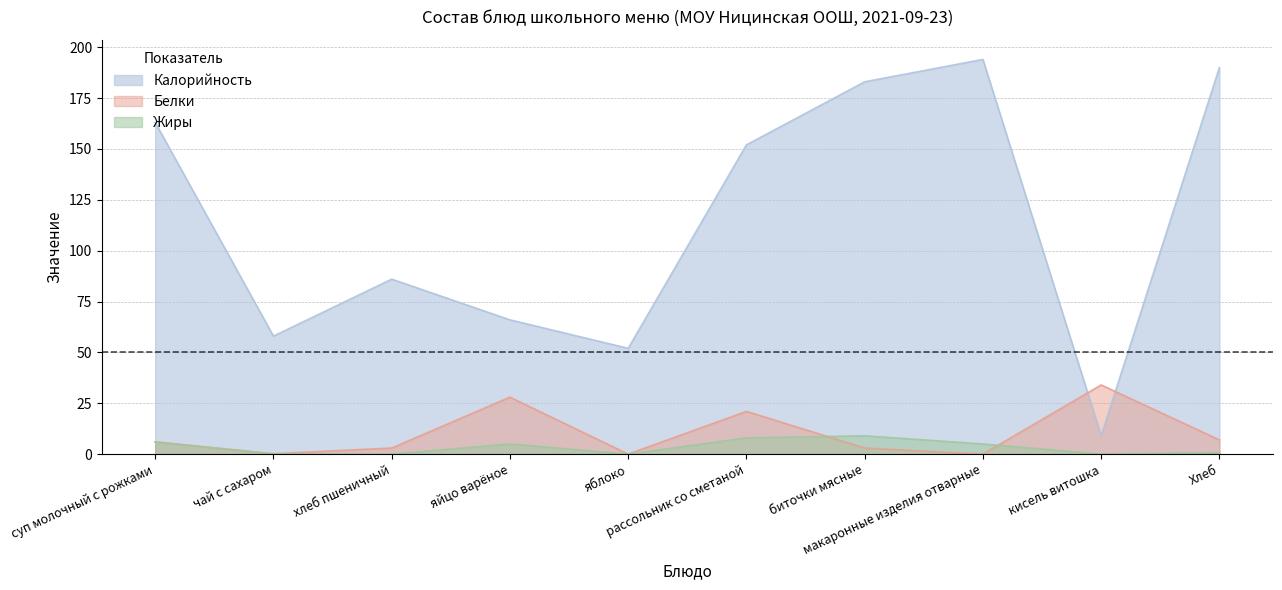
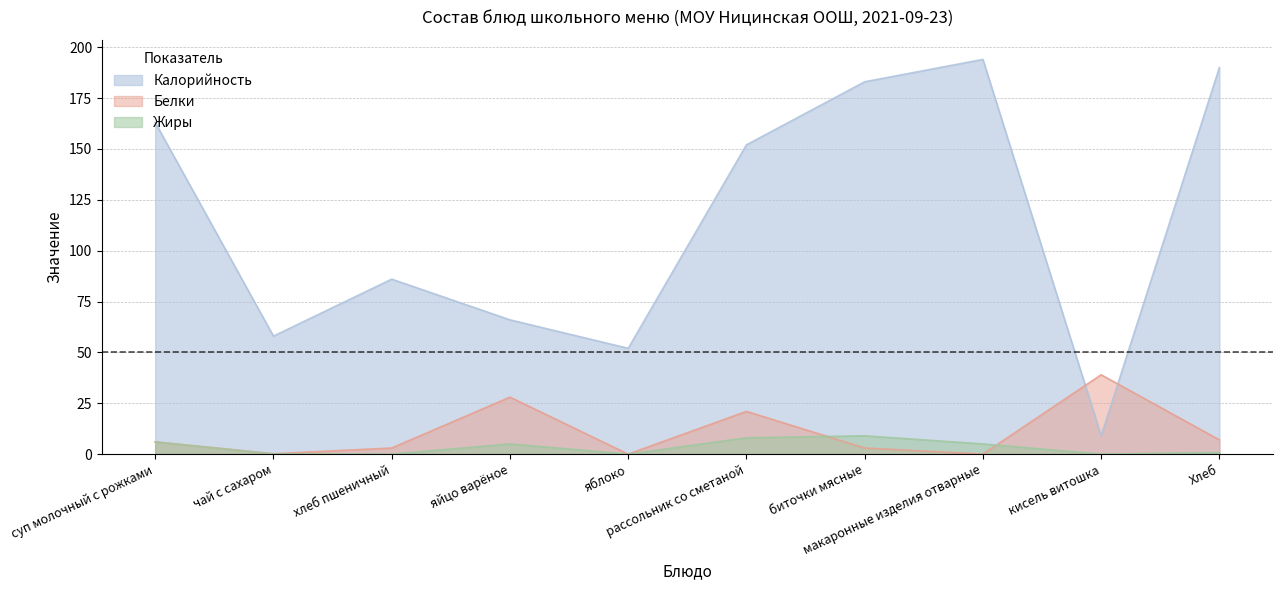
Белки, кисель витошка: 34 -> 39
